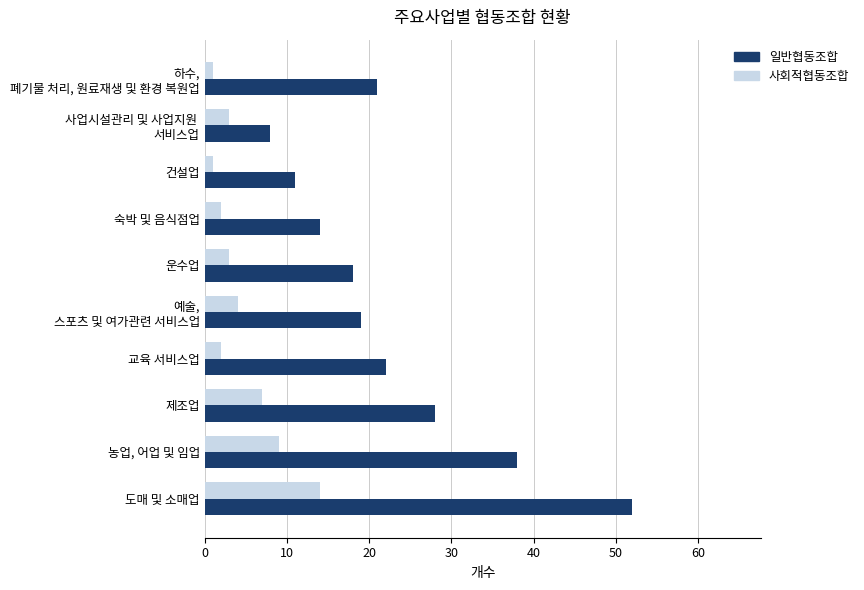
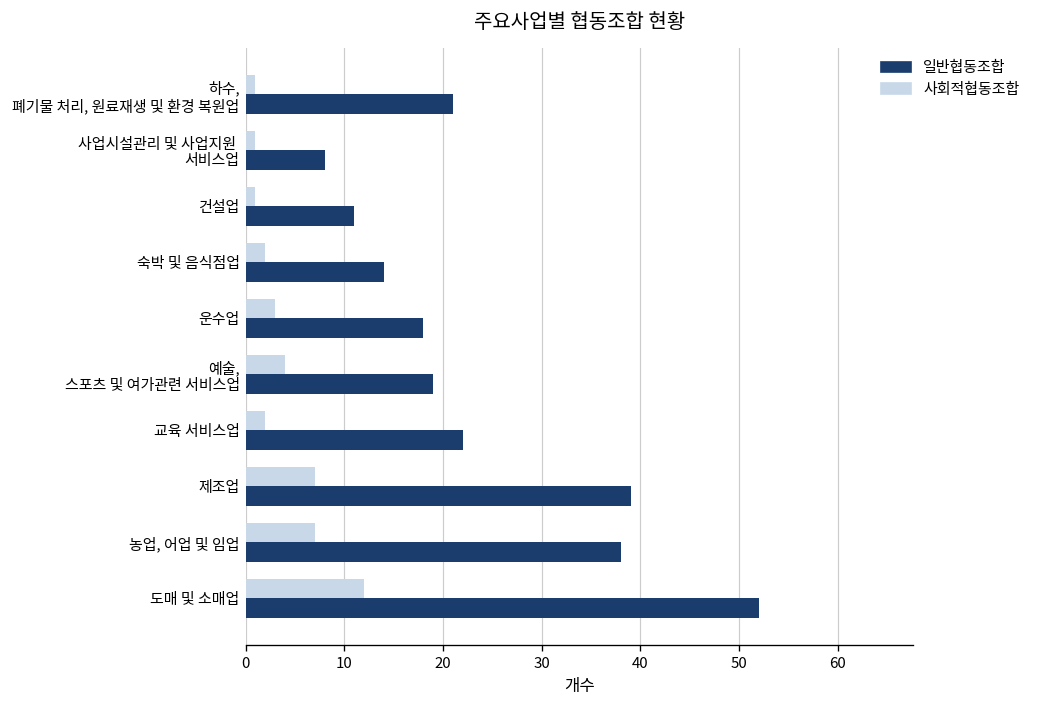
사회적협동조합, 사업시설관리 및 사업지원 서비스업: 3 -> 1
일반협동조합, 제조업: 28 -> 39
사회적협동조합, 농업, 어업 및 임업: 9 -> 7
사회적협동조합, 도매 및 소매업: 14 -> 12
